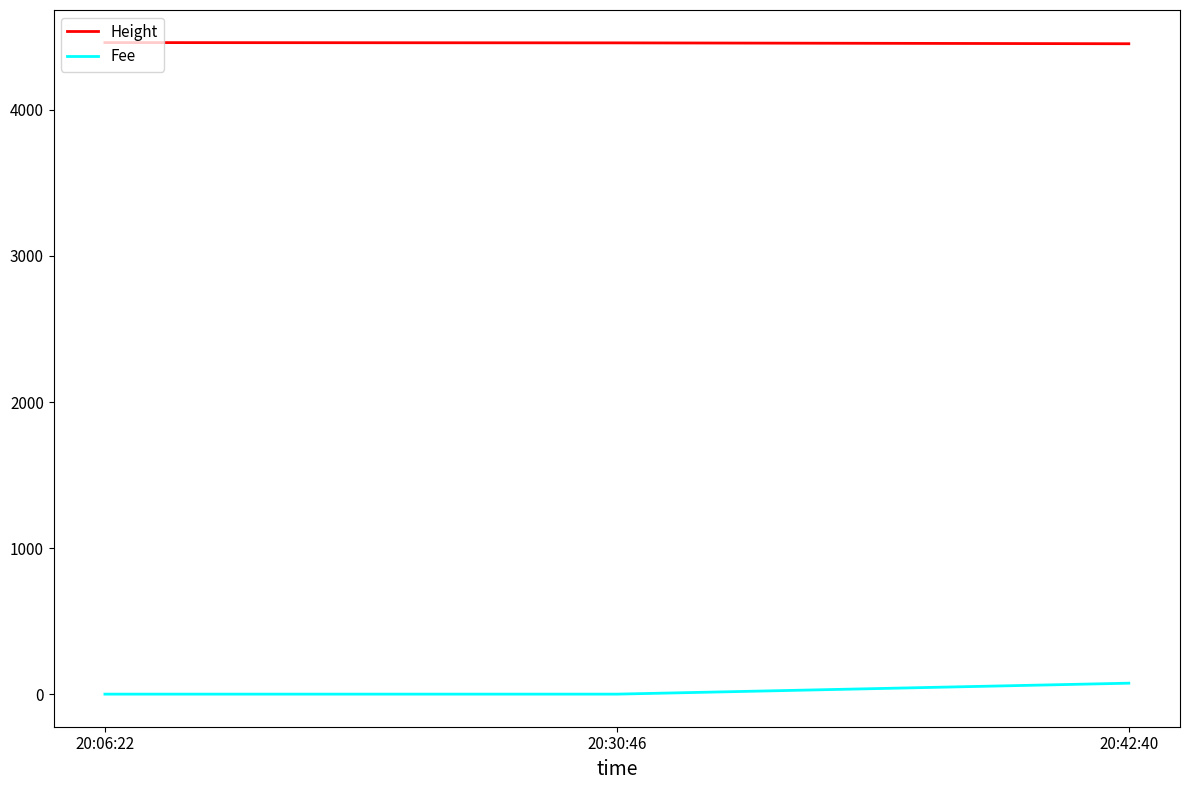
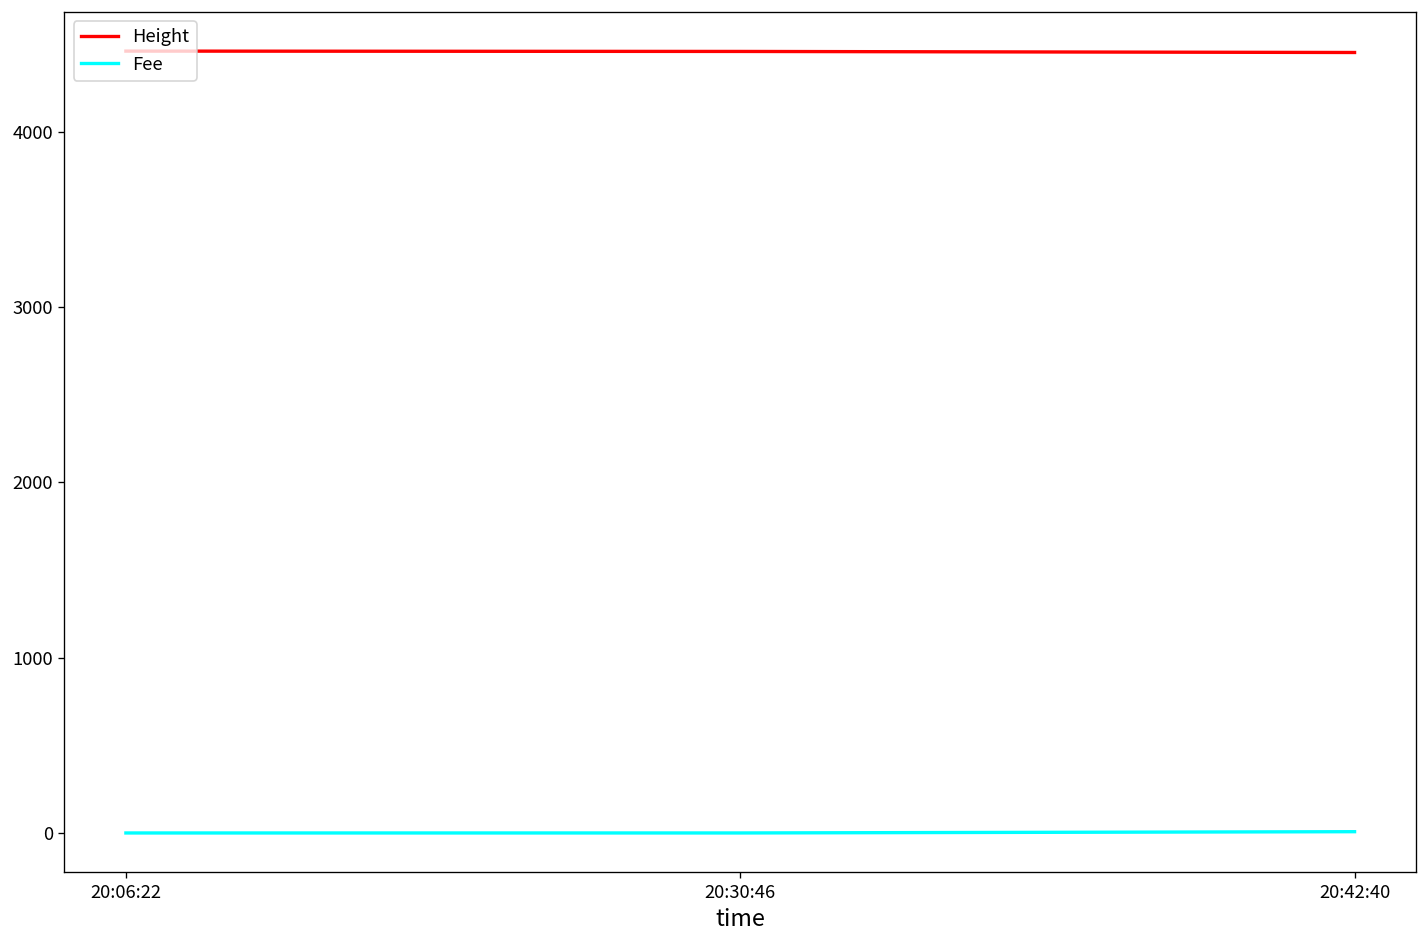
Fee, 20:42:40: 80 -> 10
